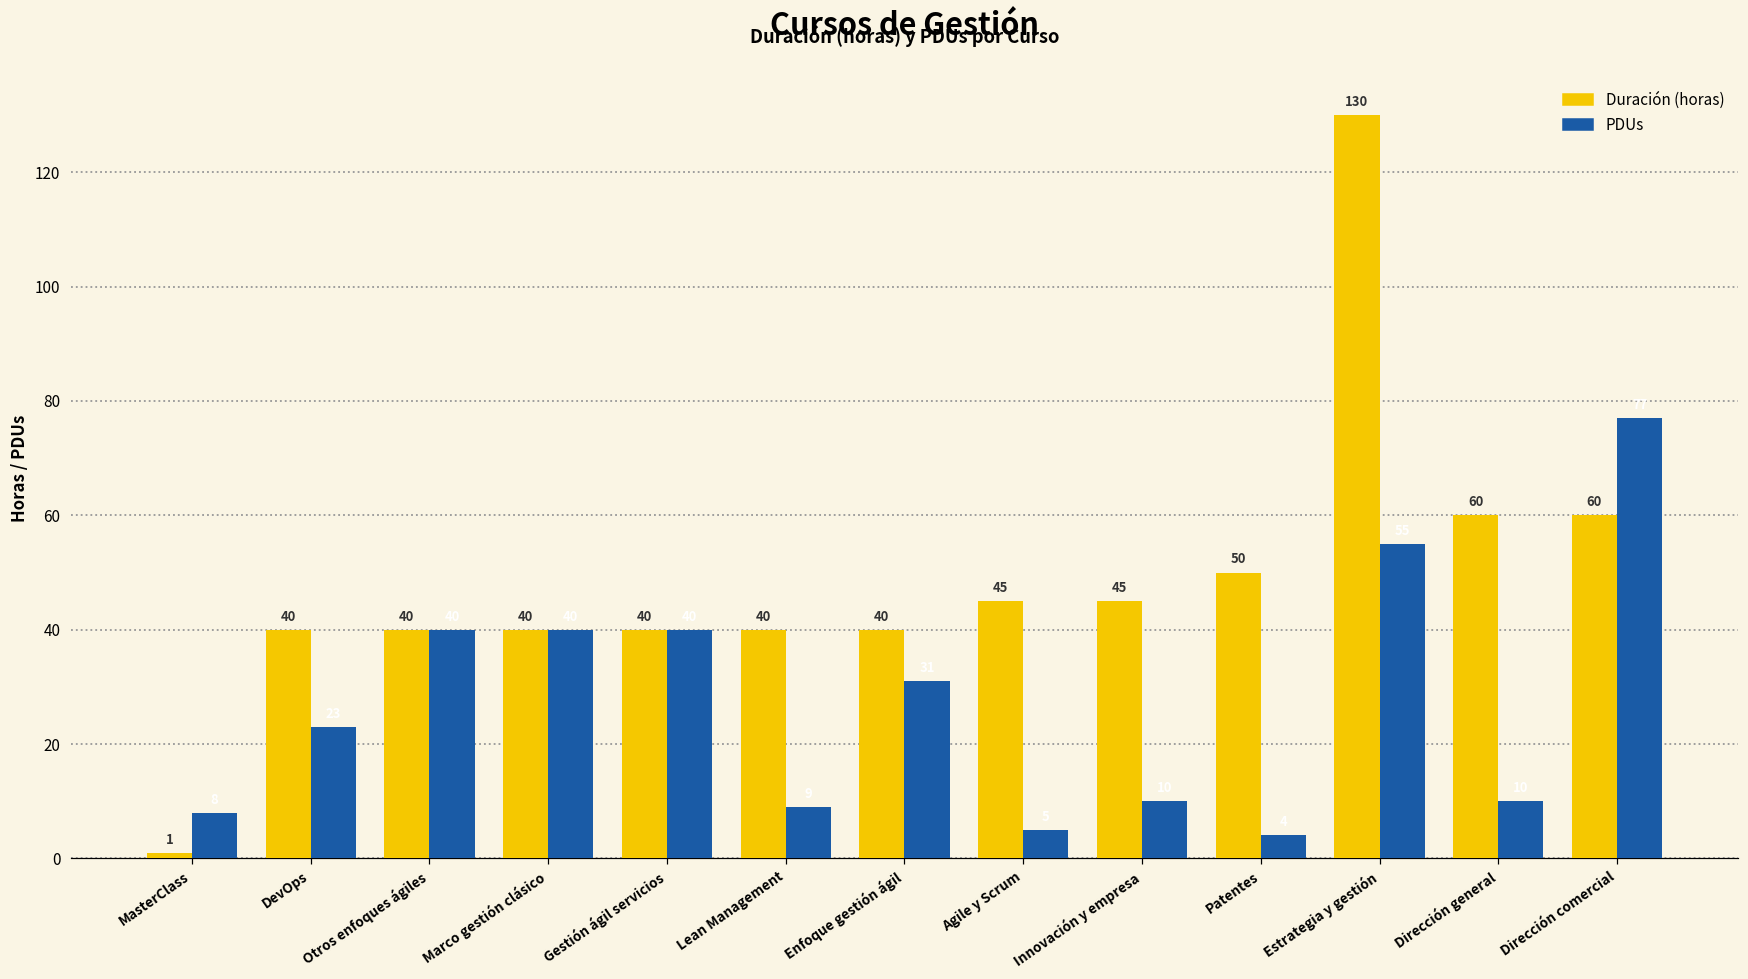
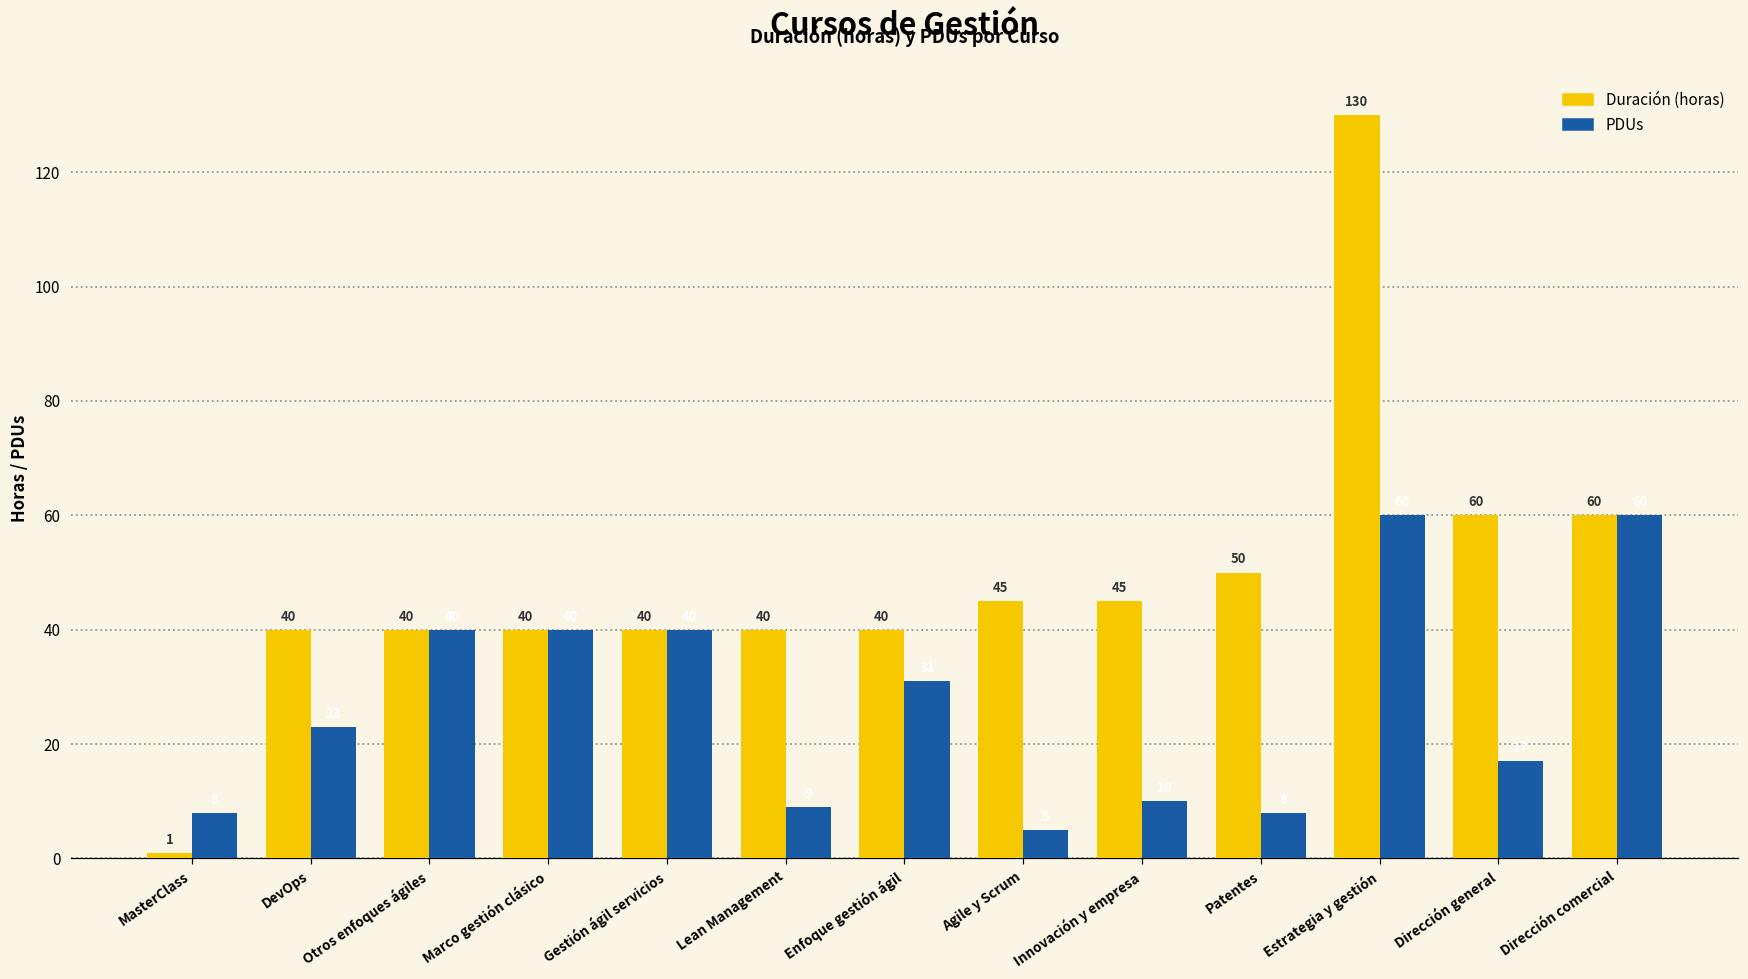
PDUs, Patentes: 4 -> 8
PDUs, Estrategia y gestión: 55 -> 60
PDUs, Dirección general: 10 -> 17
PDUs, Dirección comercial: 77 -> 60
